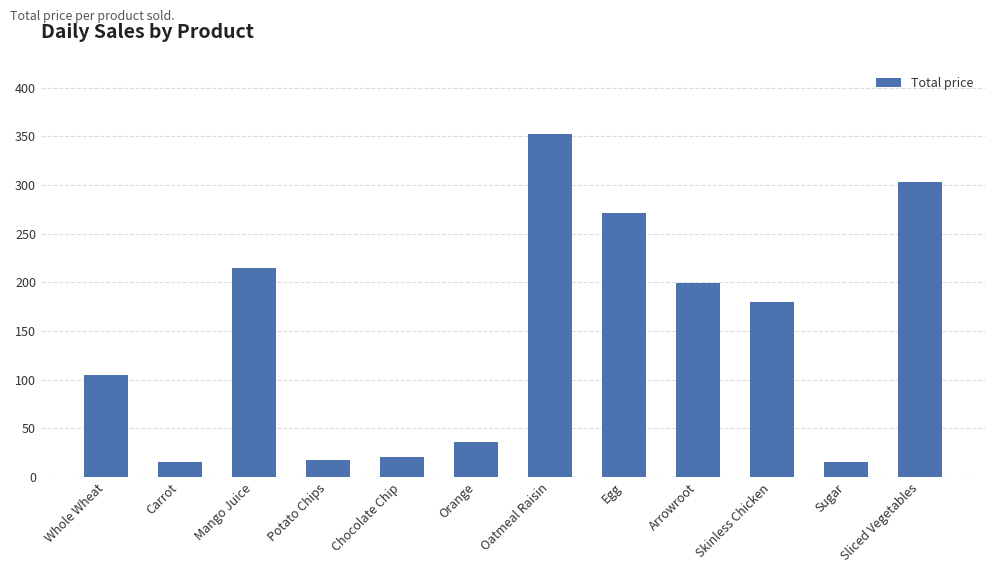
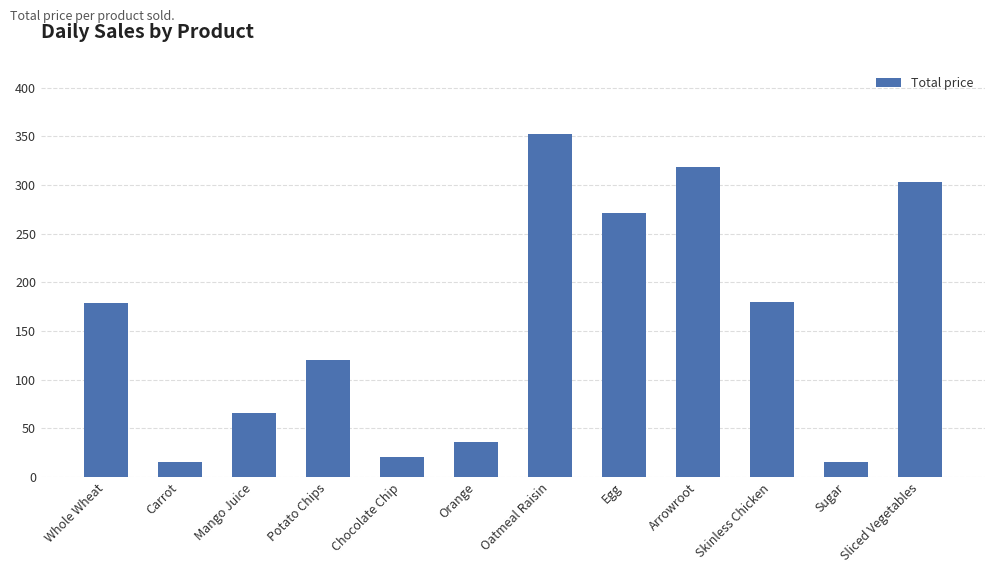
Whole Wheat: 100 -> 180
Mango Juice: 210 -> 70
Potato Chips: 20 -> 120
Arrowroot: 200 -> 320
